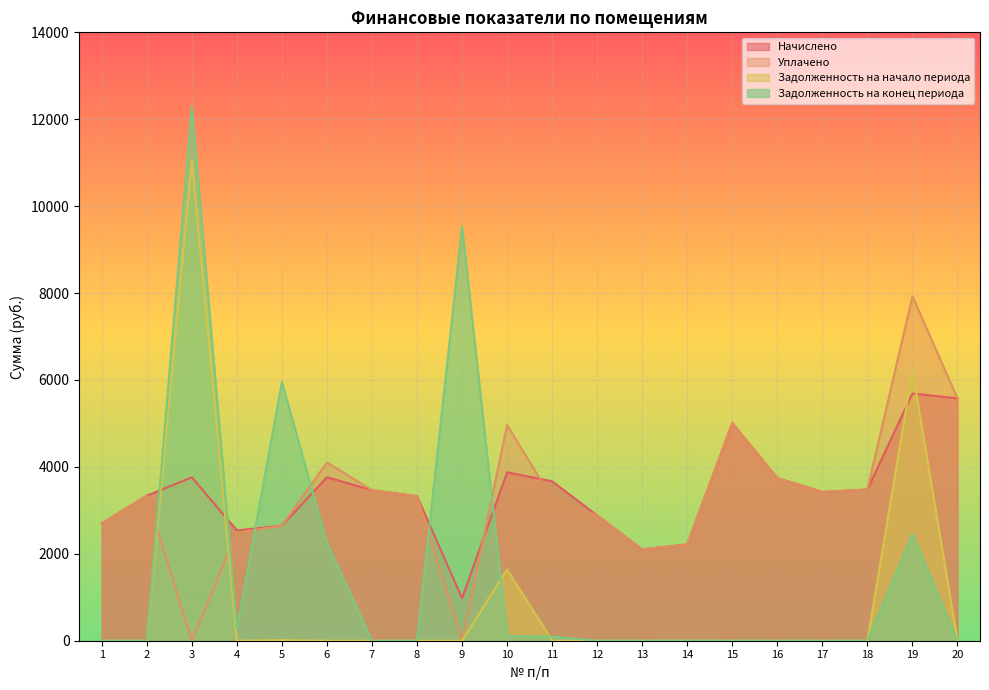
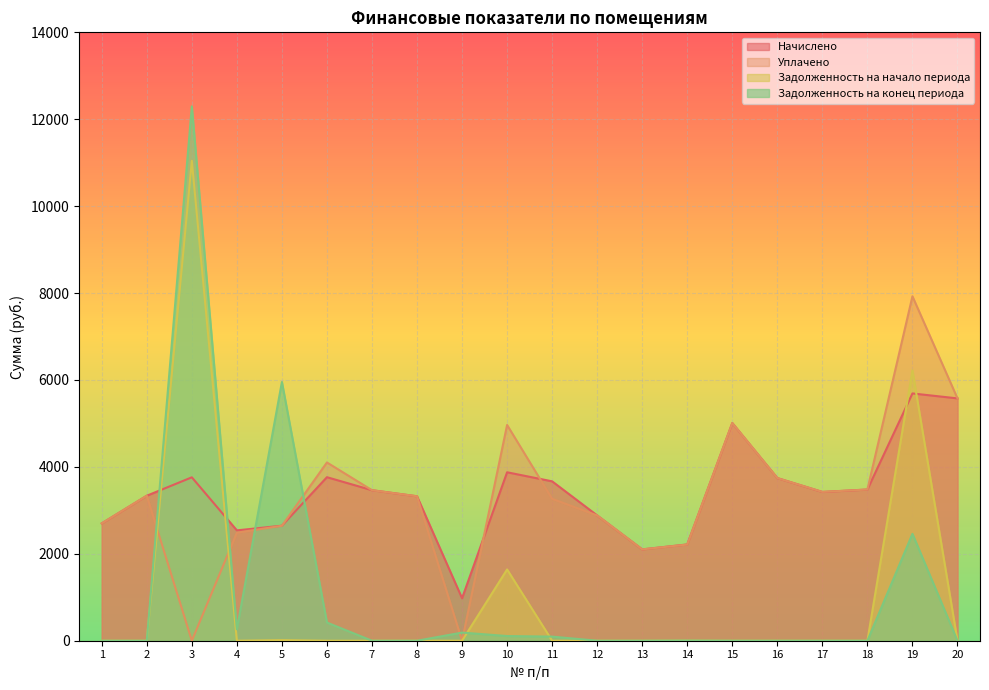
Задолженность на конец периода, 6: 2300 -> 400
Задолженность на конец периода, 9: 9500 -> 200
